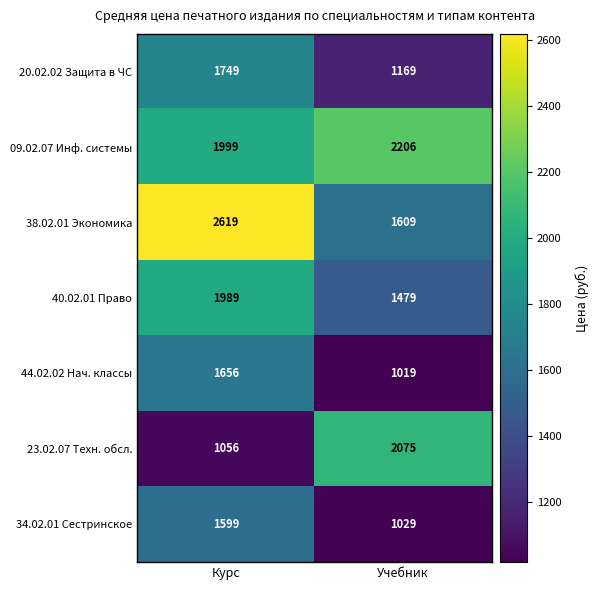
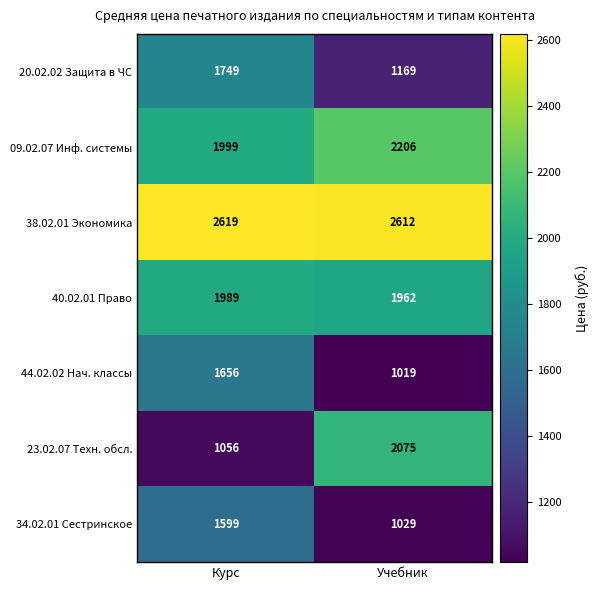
38.02.01 Экономика, Учебник: 1609 -> 2612
40.02.01 Право, Учебник: 1479 -> 1962
